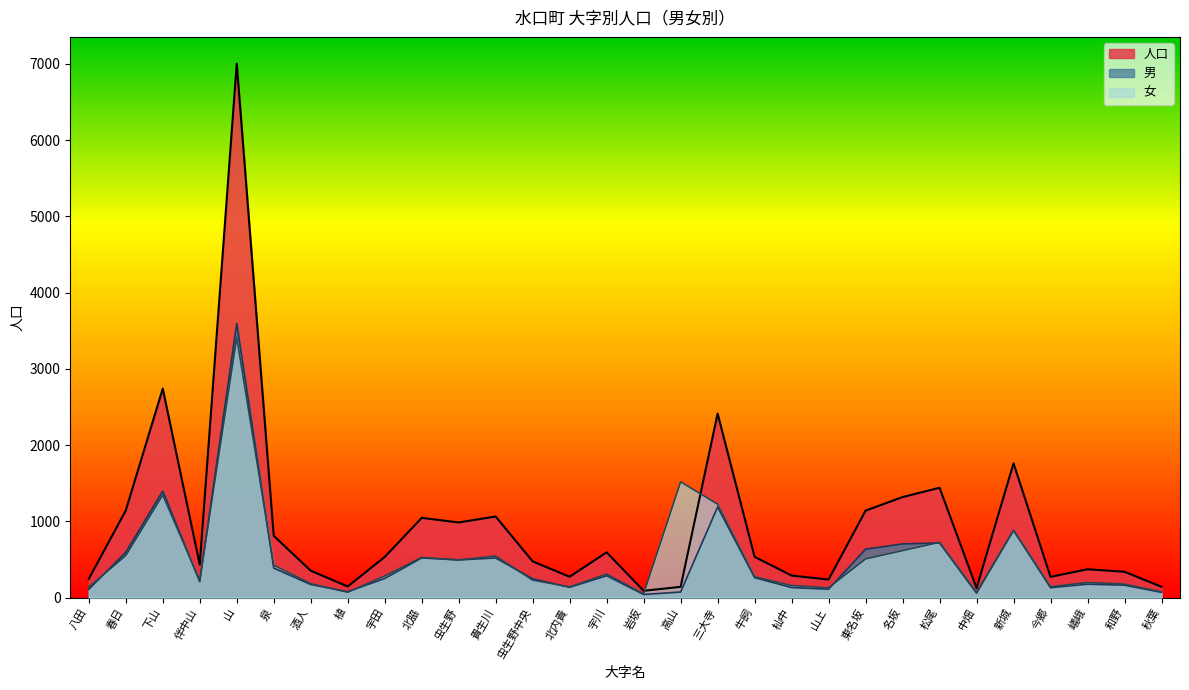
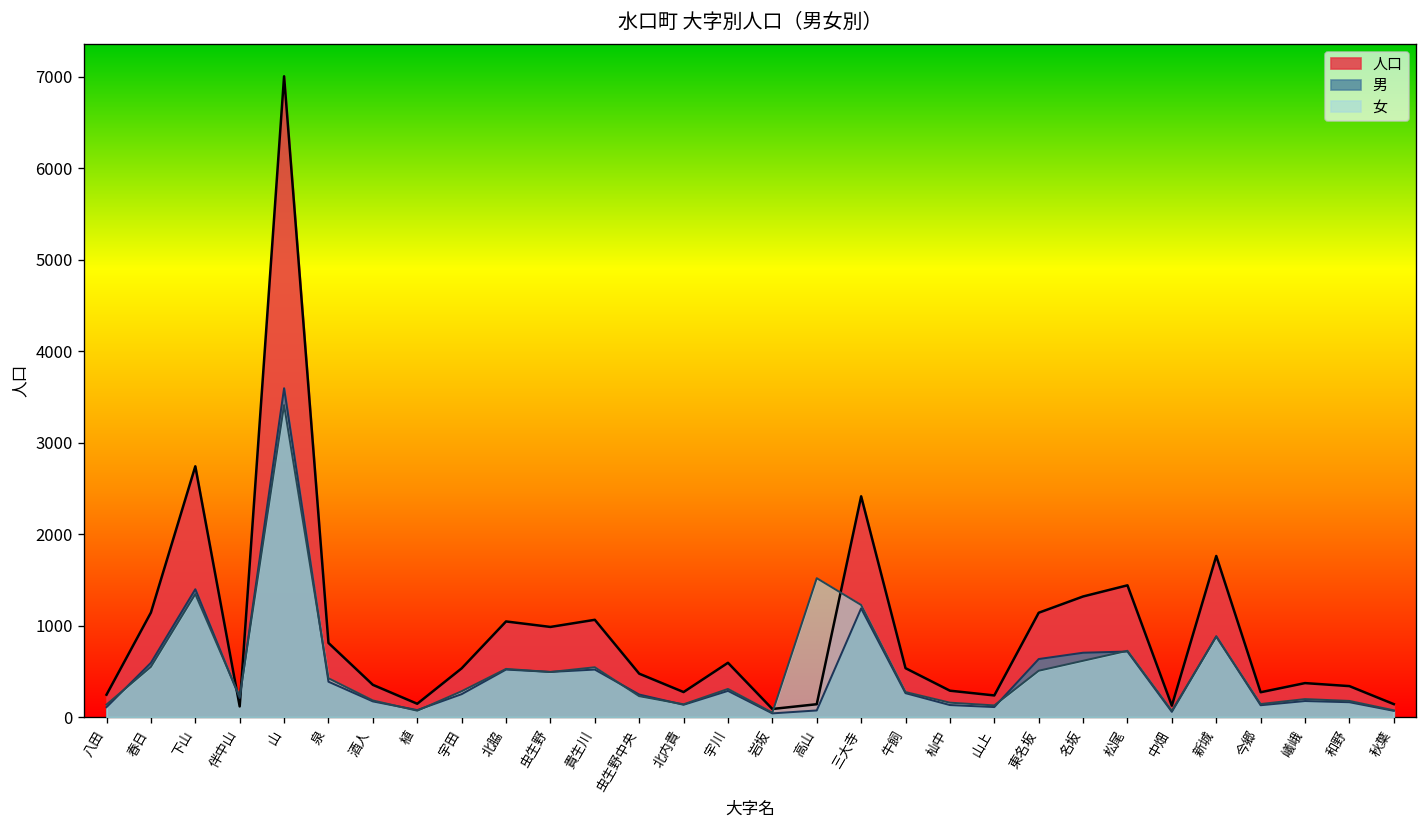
人口, 伴中山: 400 -> 100
